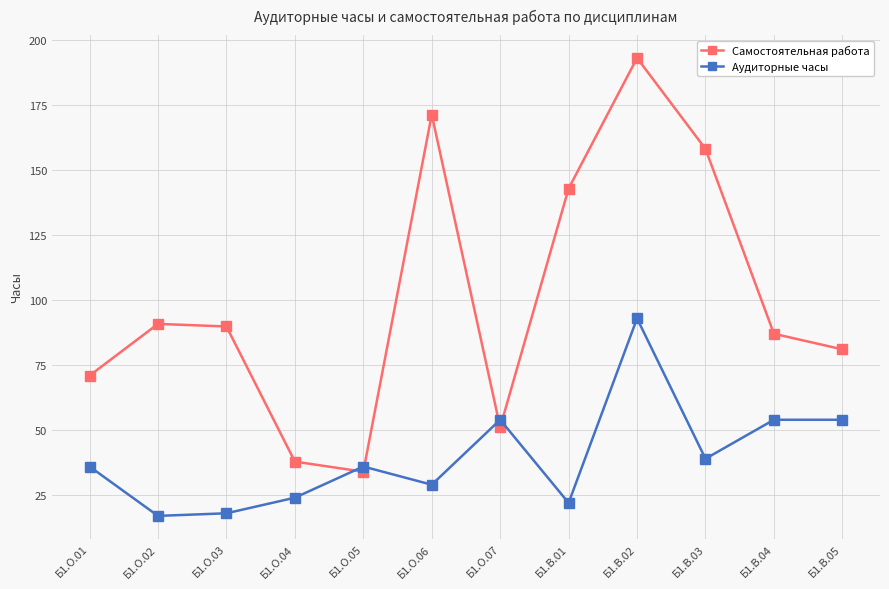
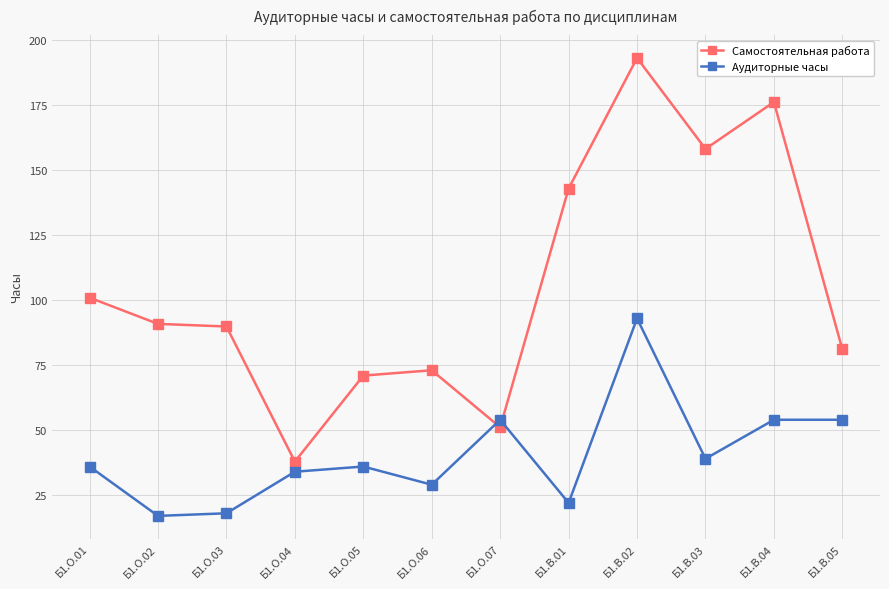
Самостоятельная работа, Б1.О.01: 71 -> 101
Аудиторные часы, Б1.О.04: 24 -> 34
Самостоятельная работа, Б1.О.05: 34 -> 71
Самостоятельная работа, Б1.О.06: 171 -> 73
Самостоятельная работа, Б1.В.04: 87 -> 176
